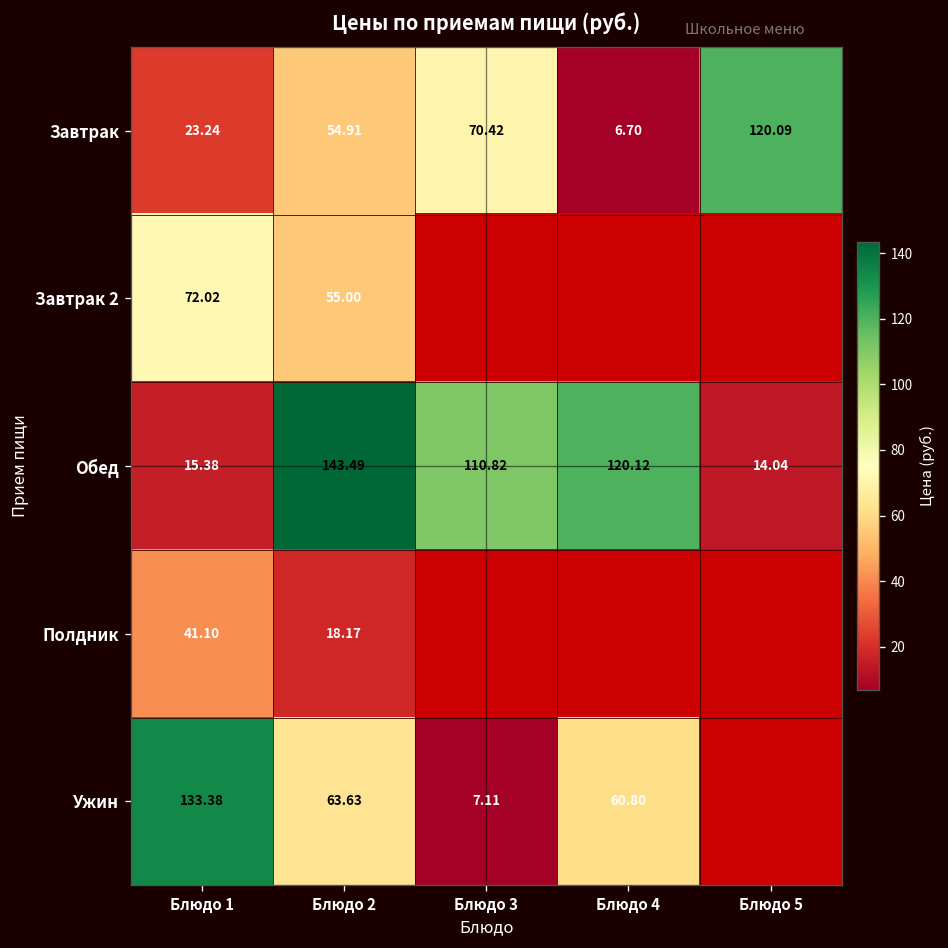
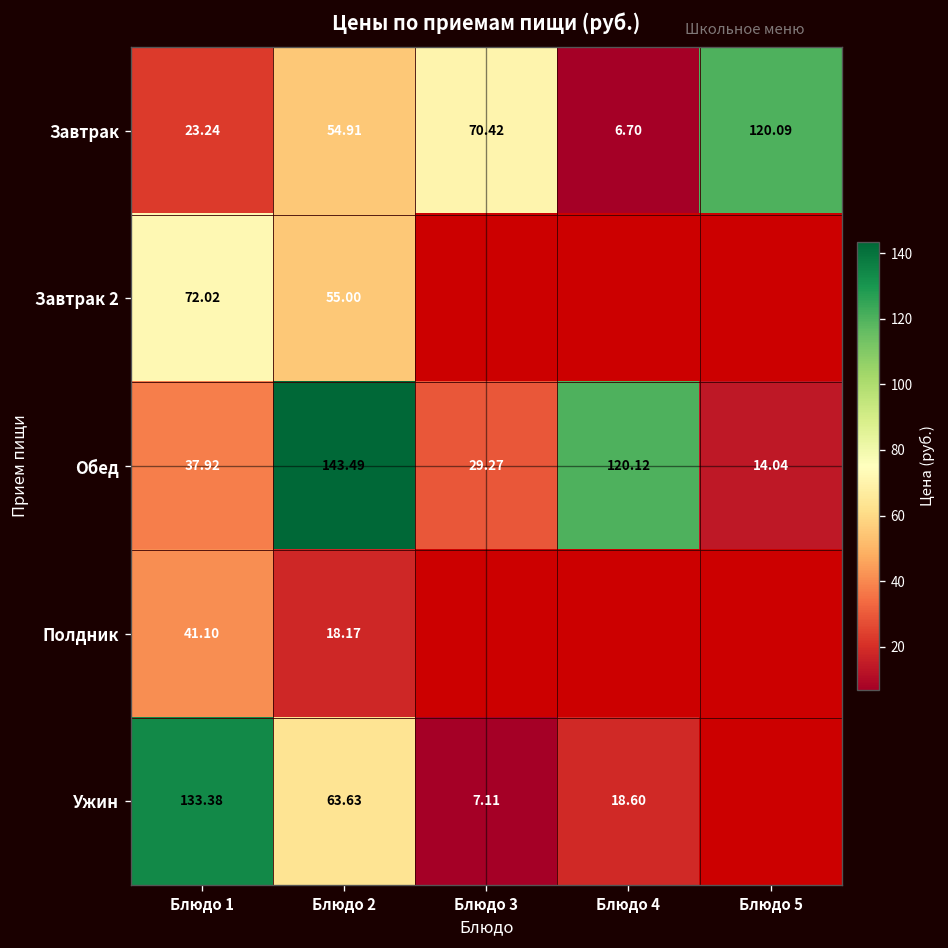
Обед, Блюдо 1: 15.38 -> 37.92
Обед, Блюдо 3: 110.82 -> 29.27
Ужин, Блюдо 4: 60.80 -> 18.60
